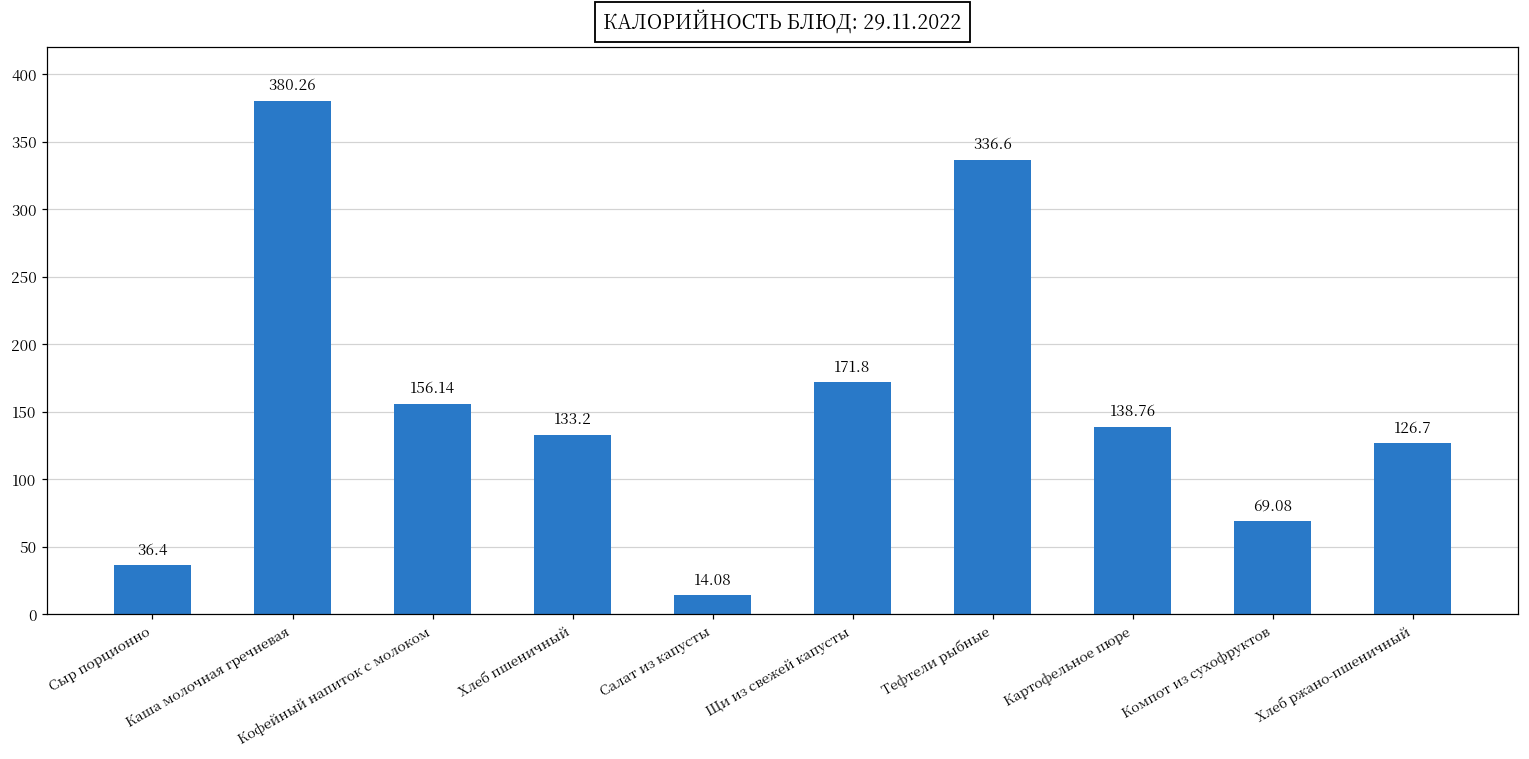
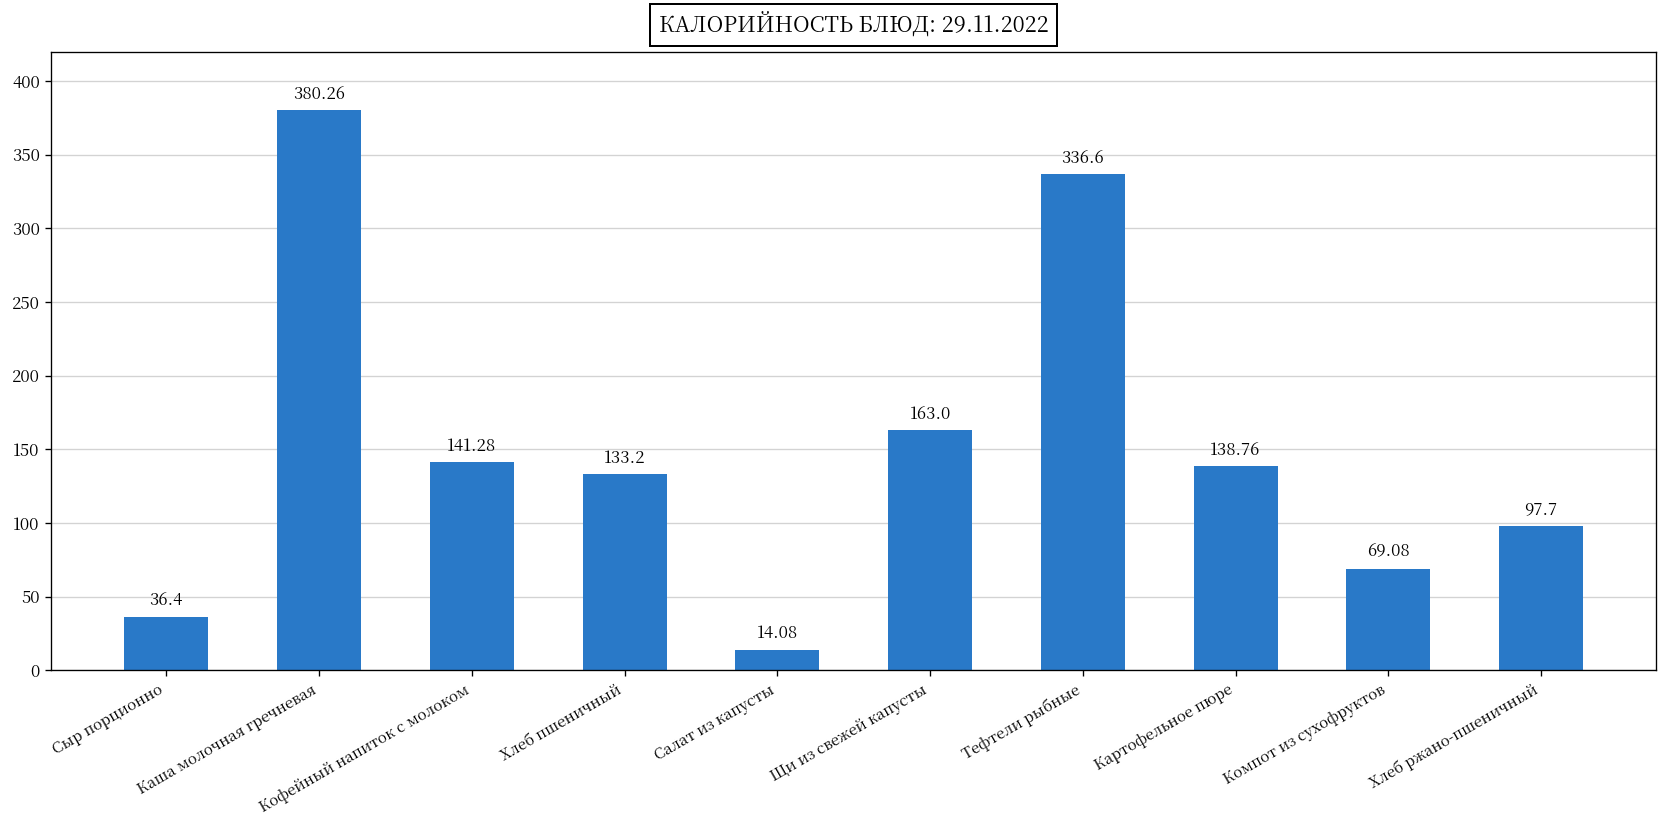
Кофейный напиток с молоком: 156.14 -> 141.28
Щи из свежей капусты: 171.8 -> 163.0
Хлеб ржано-пшеничный: 126.7 -> 97.7
